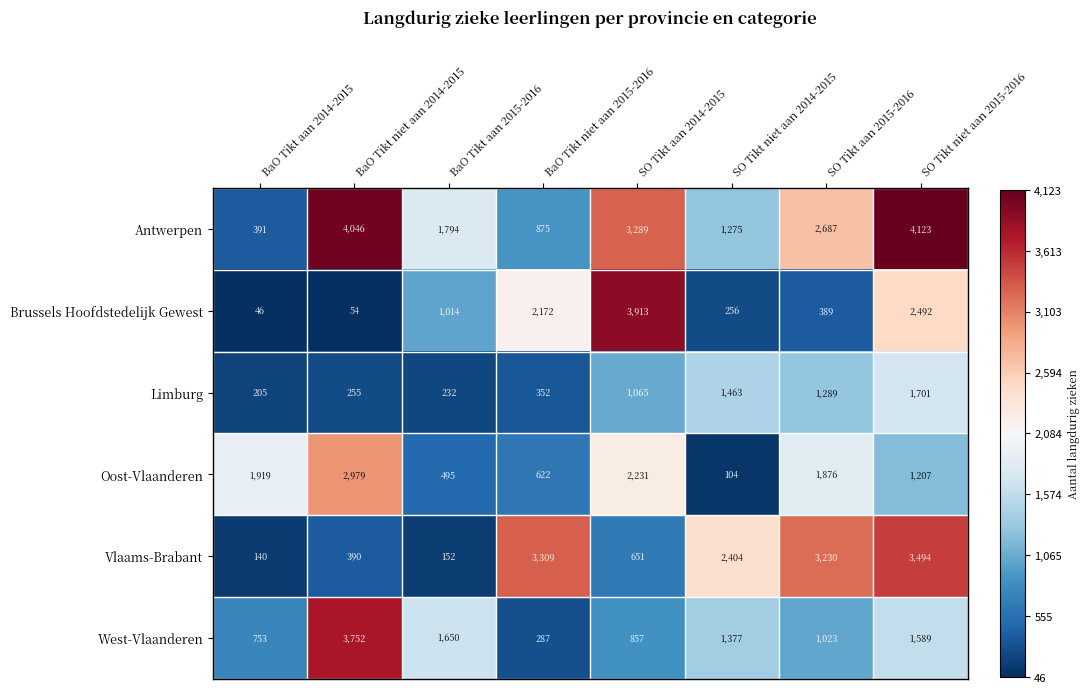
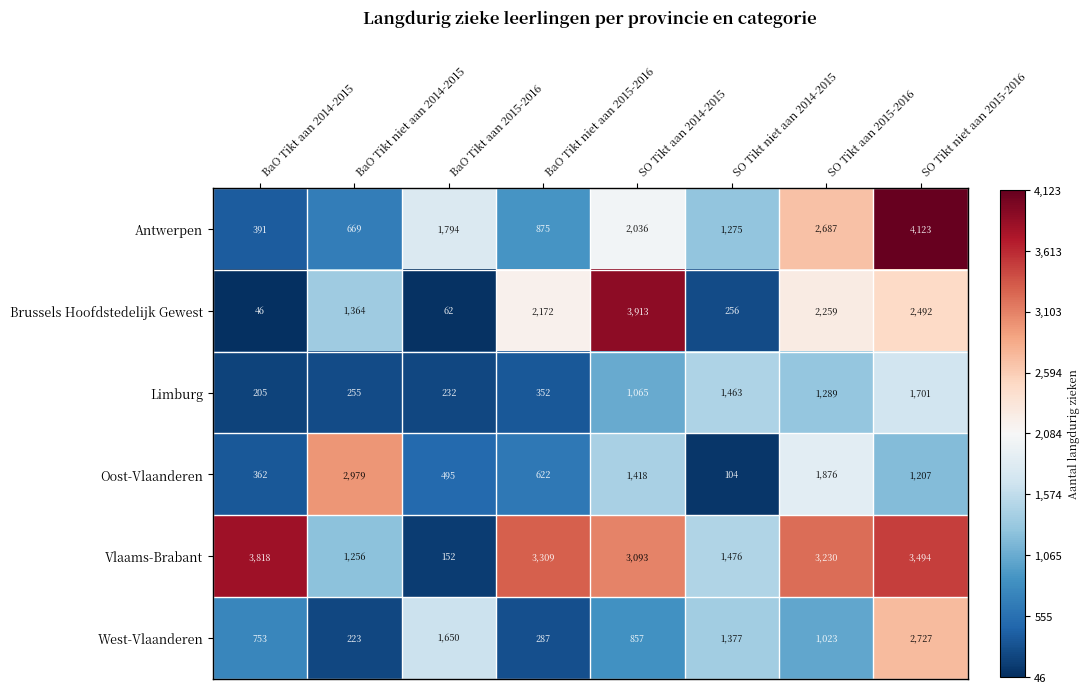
Antwerpen, BaO Tikt niet aan 2014-2015: 4,046 -> 669
Antwerpen, SO Tikt aan 2014-2015: 3,289 -> 2,036
Brussels Hoofdstedelijk Gewest, BaO Tikt niet aan 2014-2015: 54 -> 1,364
Brussels Hoofdstedelijk Gewest, BaO Tikt aan 2015-2016: 1,014 -> 62
Brussels Hoofdstedelijk Gewest, SO Tikt aan 2015-2016: 389 -> 2,259
Oost-Vlaanderen, BaO Tikt aan 2014-2015: 1,919 -> 362
Oost-Vlaanderen, SO Tikt aan 2014-2015: 2,231 -> 1,418
Vlaams-Brabant, BaO Tikt aan 2014-2015: 140 -> 3,818
Vlaams-Brabant, BaO Tikt niet aan 2014-2015: 390 -> 1,256
Vlaams-Brabant, SO Tikt aan 2014-2015: 651 -> 3,093
Vlaams-Brabant, SO Tikt niet aan 2014-2015: 2,404 -> 1,476
West-Vlaanderen, BaO Tikt niet aan 2014-2015: 3,752 -> 223
West-Vlaanderen, SO Tikt niet aan 2015-2016: 1,589 -> 2,727
